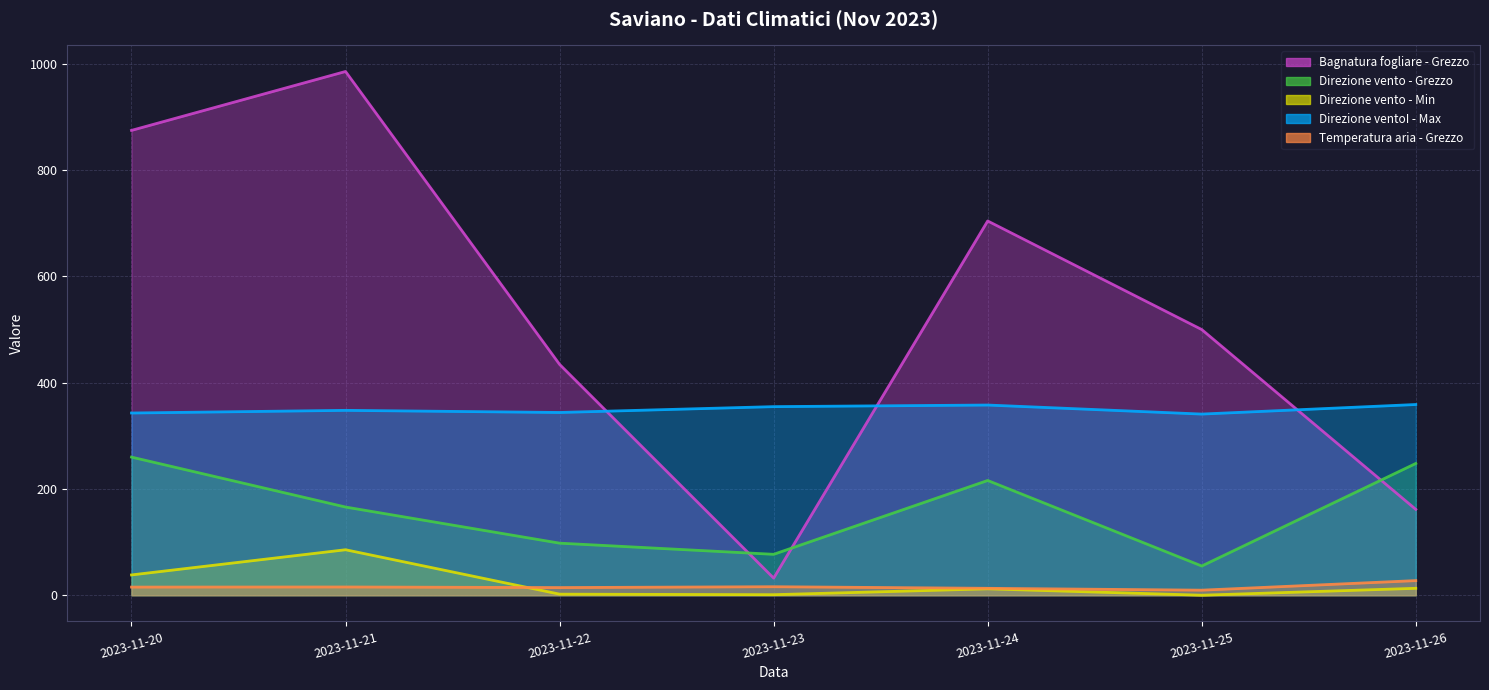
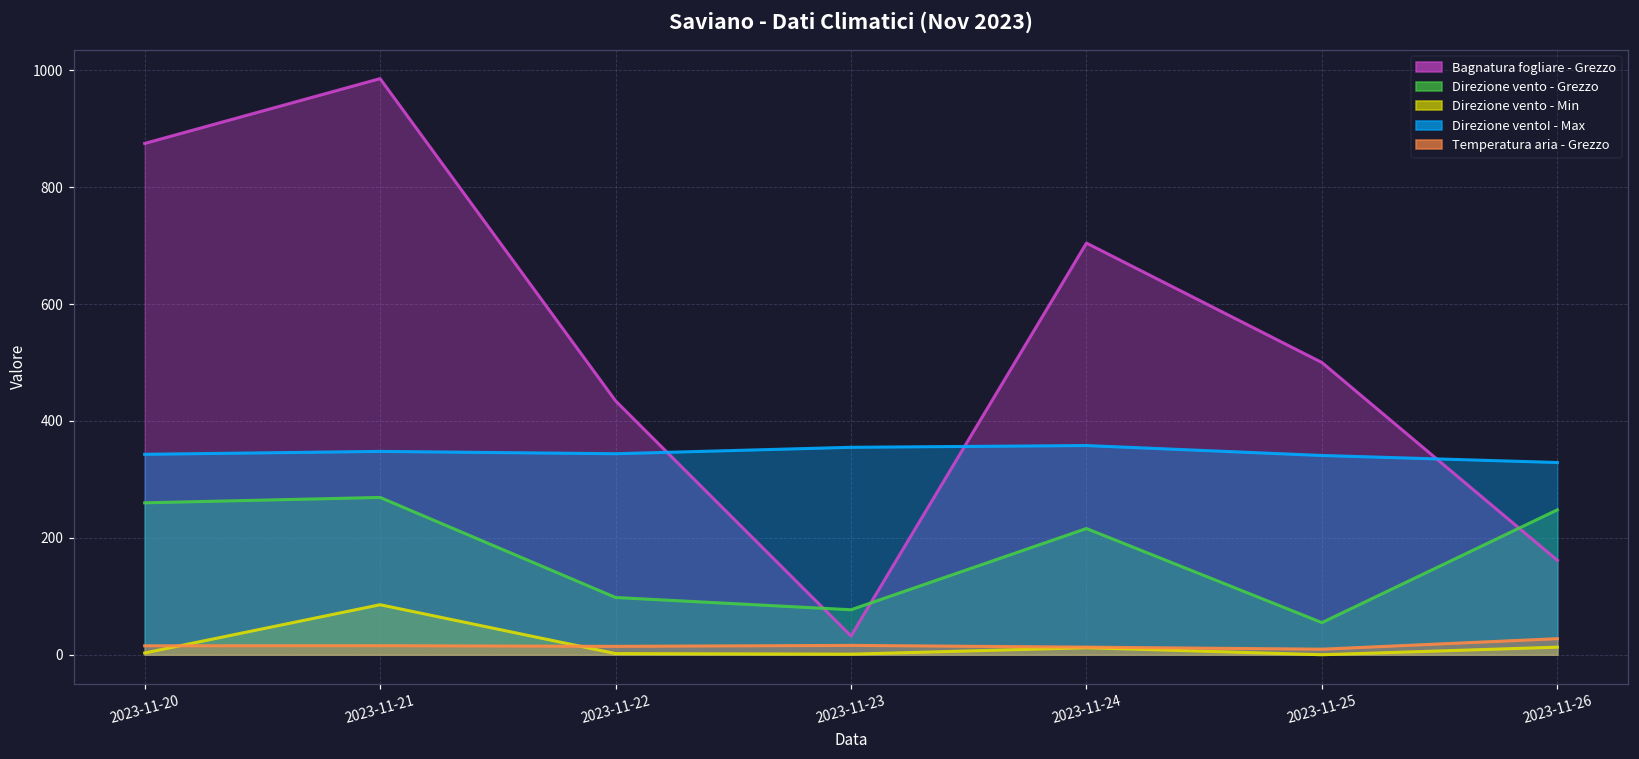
Direzione vento - Min, 2023-11-20: 40 -> 0
Direzione vento - Grezzo, 2023-11-21: 170 -> 270
Direzione ventoI - Max, 2023-11-26: 360 -> 330
